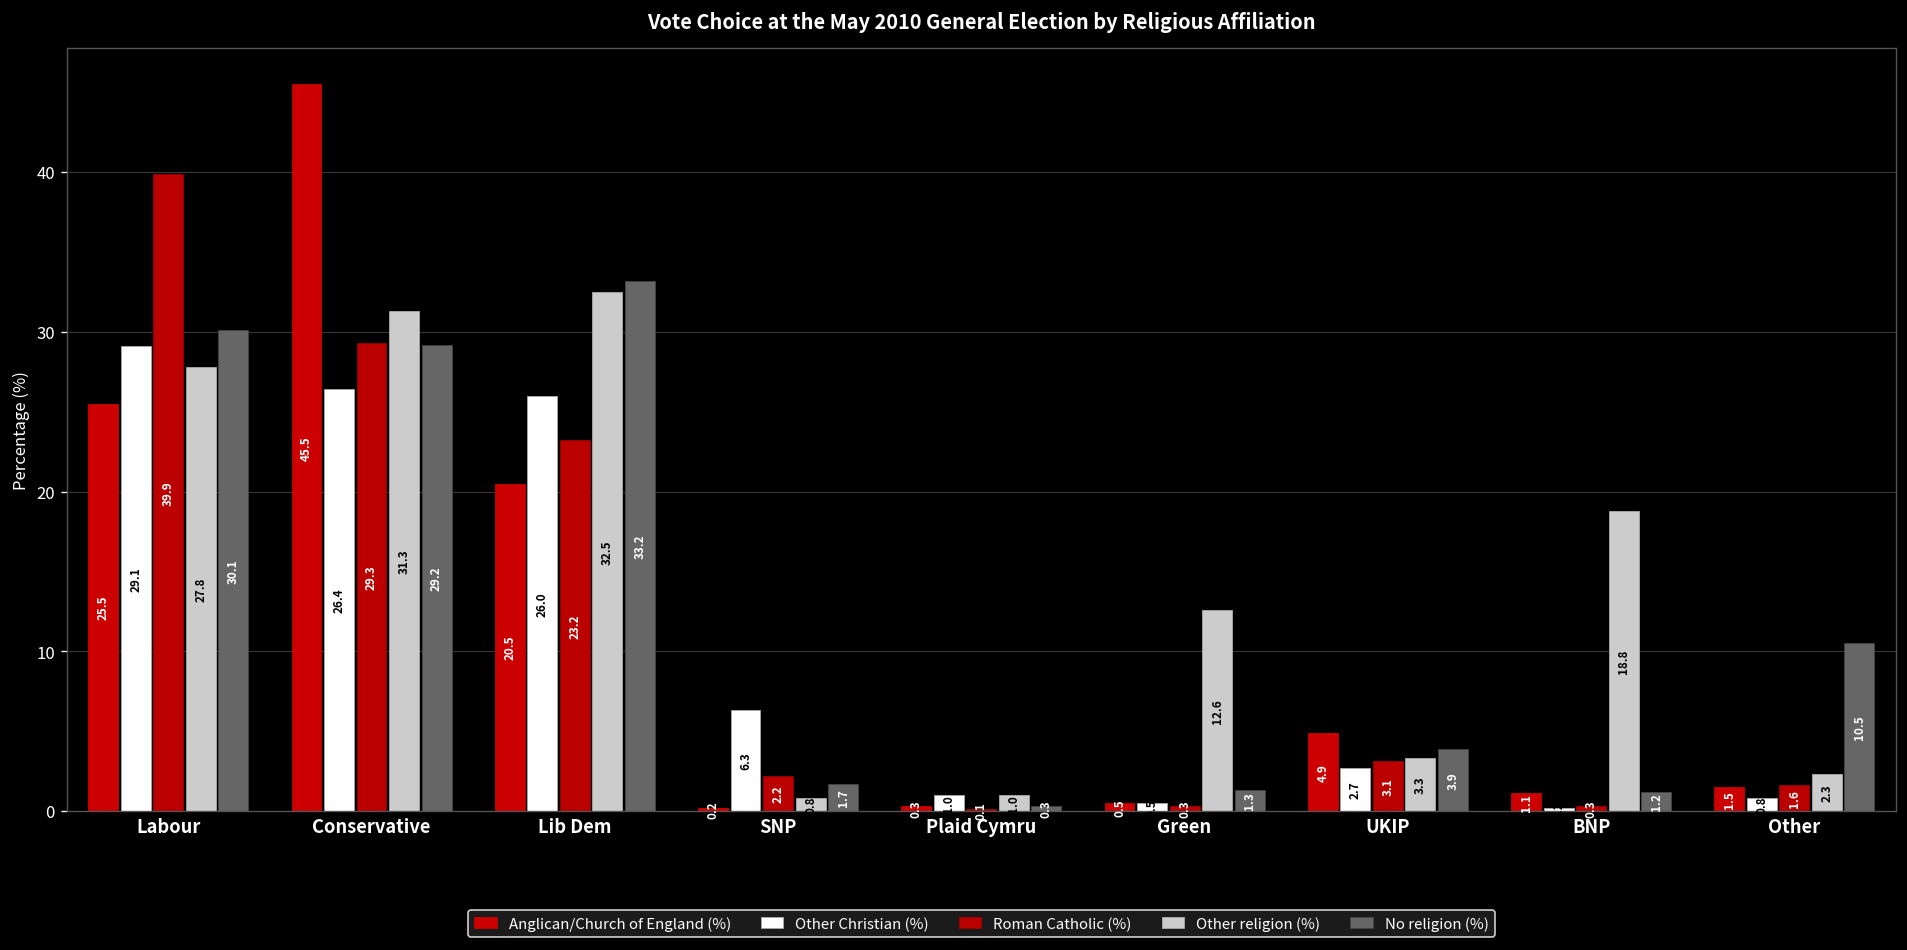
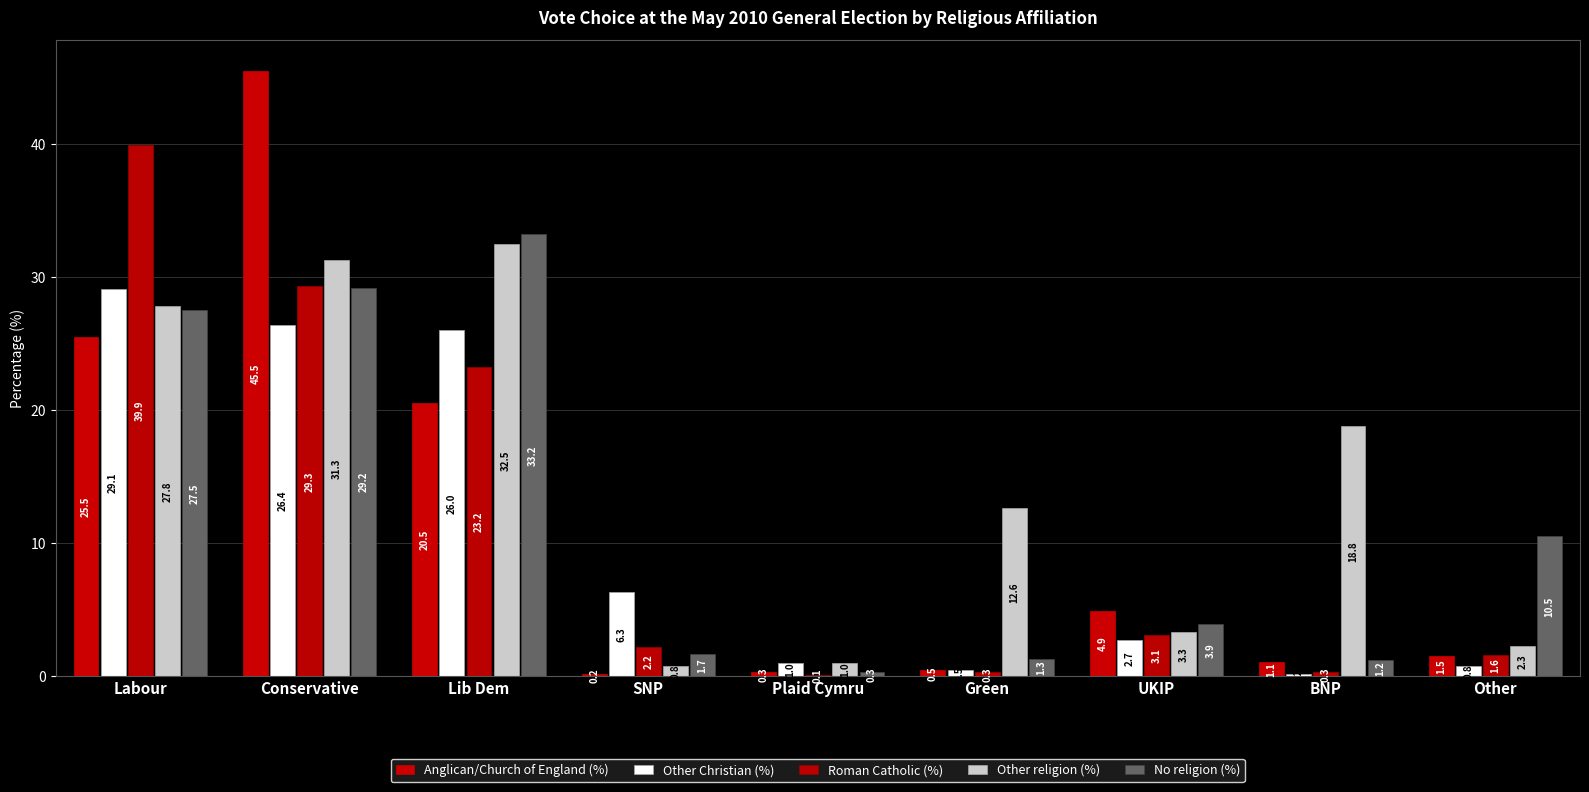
No religion (%), Labour: 30.1 -> 27.5
